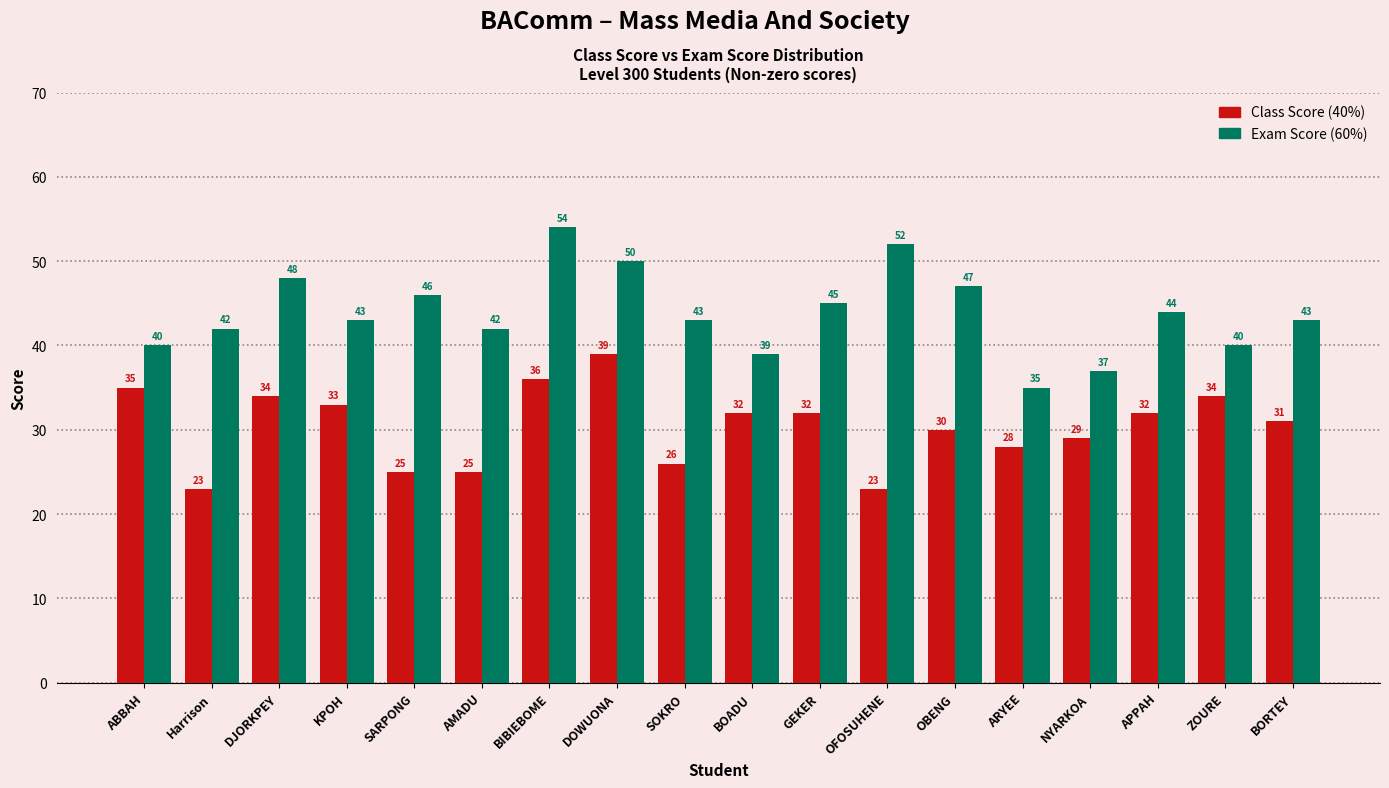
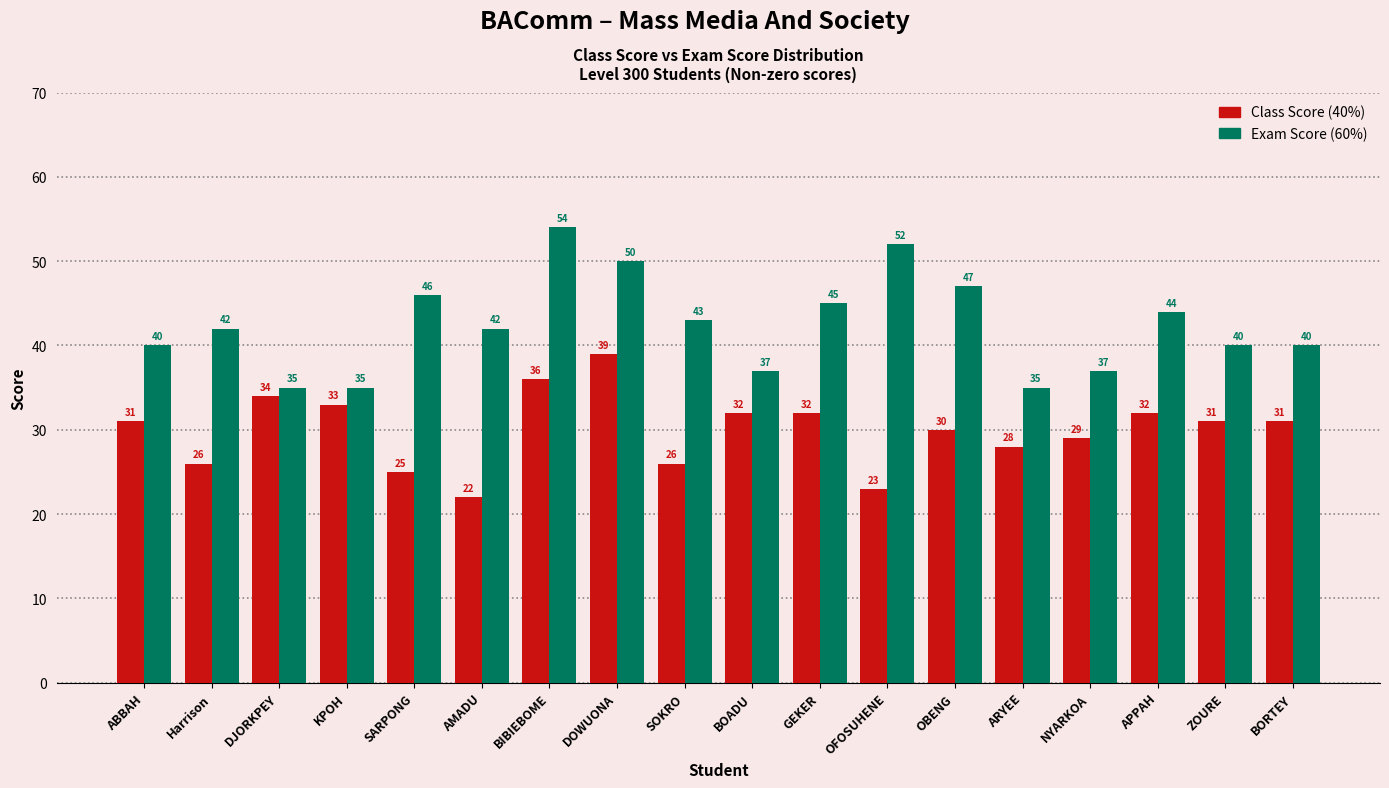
Class Score (40%), ABBAH: 35 -> 31
Class Score (40%), Harrison: 23 -> 26
Exam Score (60%), DJORKPEY: 48 -> 35
Exam Score (60%), KPOH: 43 -> 35
Class Score (40%), AMADU: 25 -> 22
Exam Score (60%), BOADU: 39 -> 37
Class Score (40%), ZOURE: 34 -> 31
Exam Score (60%), BORTEY: 43 -> 40
